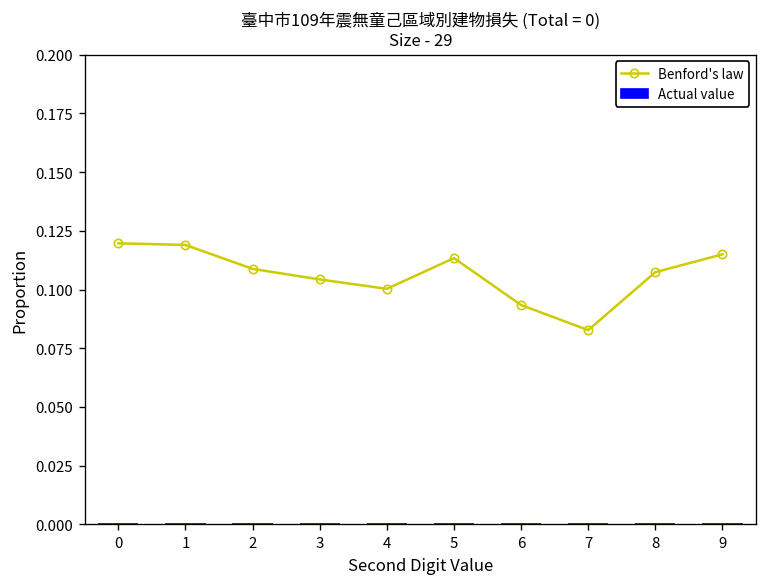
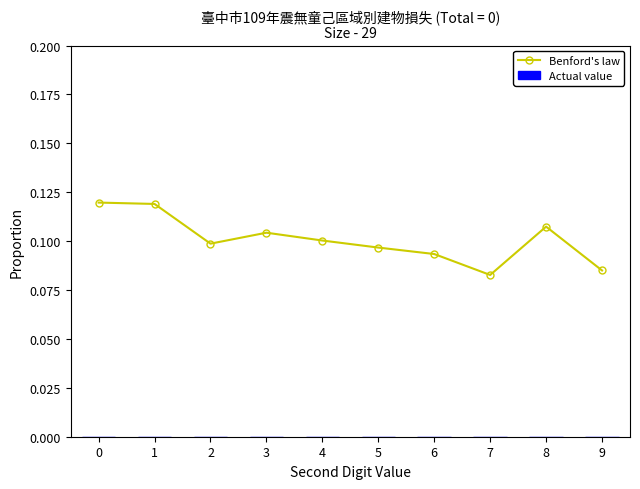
Benford's law, 2: 0.109 -> 0.099
Benford's law, 5: 0.113 -> 0.097
Benford's law, 9: 0.115 -> 0.085
